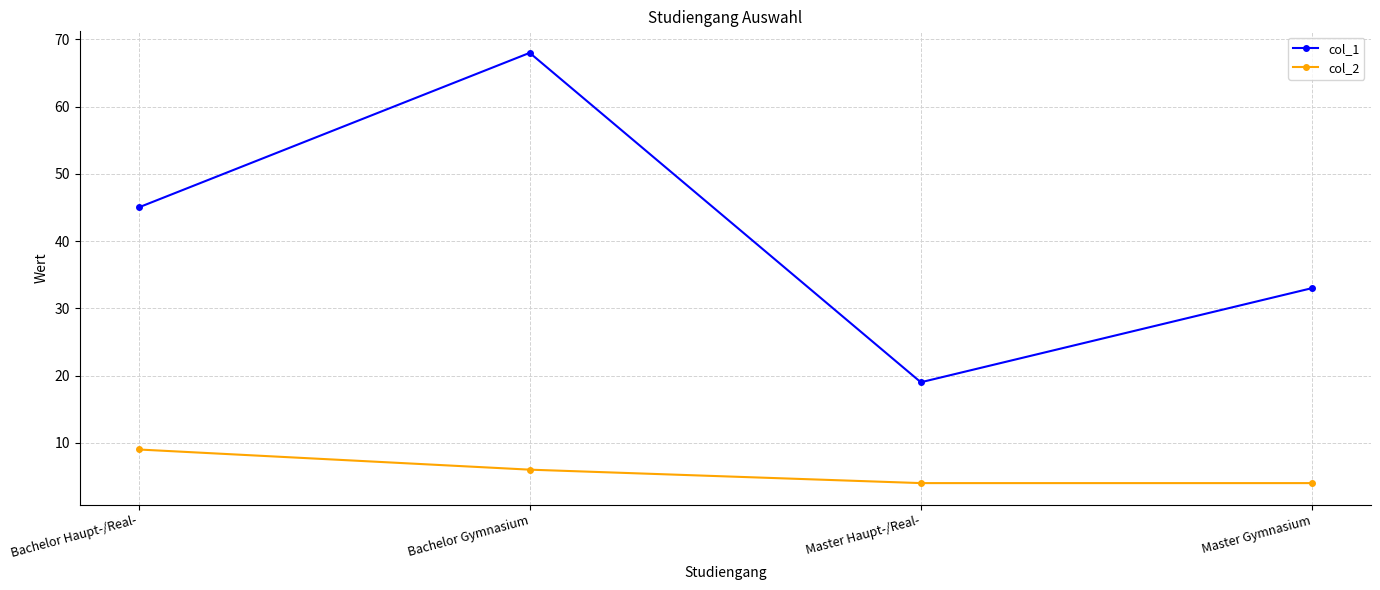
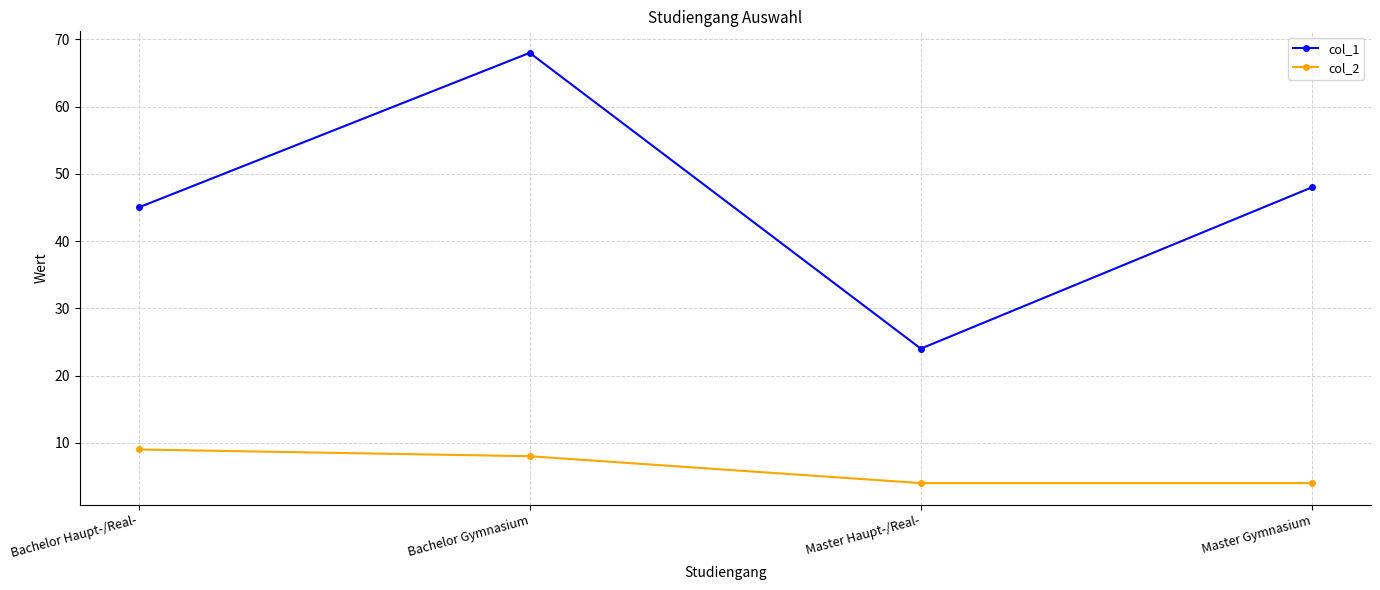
col_2, Bachelor Gymnasium: 6 -> 8
col_1, Master Haupt-/Real-: 19 -> 24
col_1, Master Gymnasium: 33 -> 48
